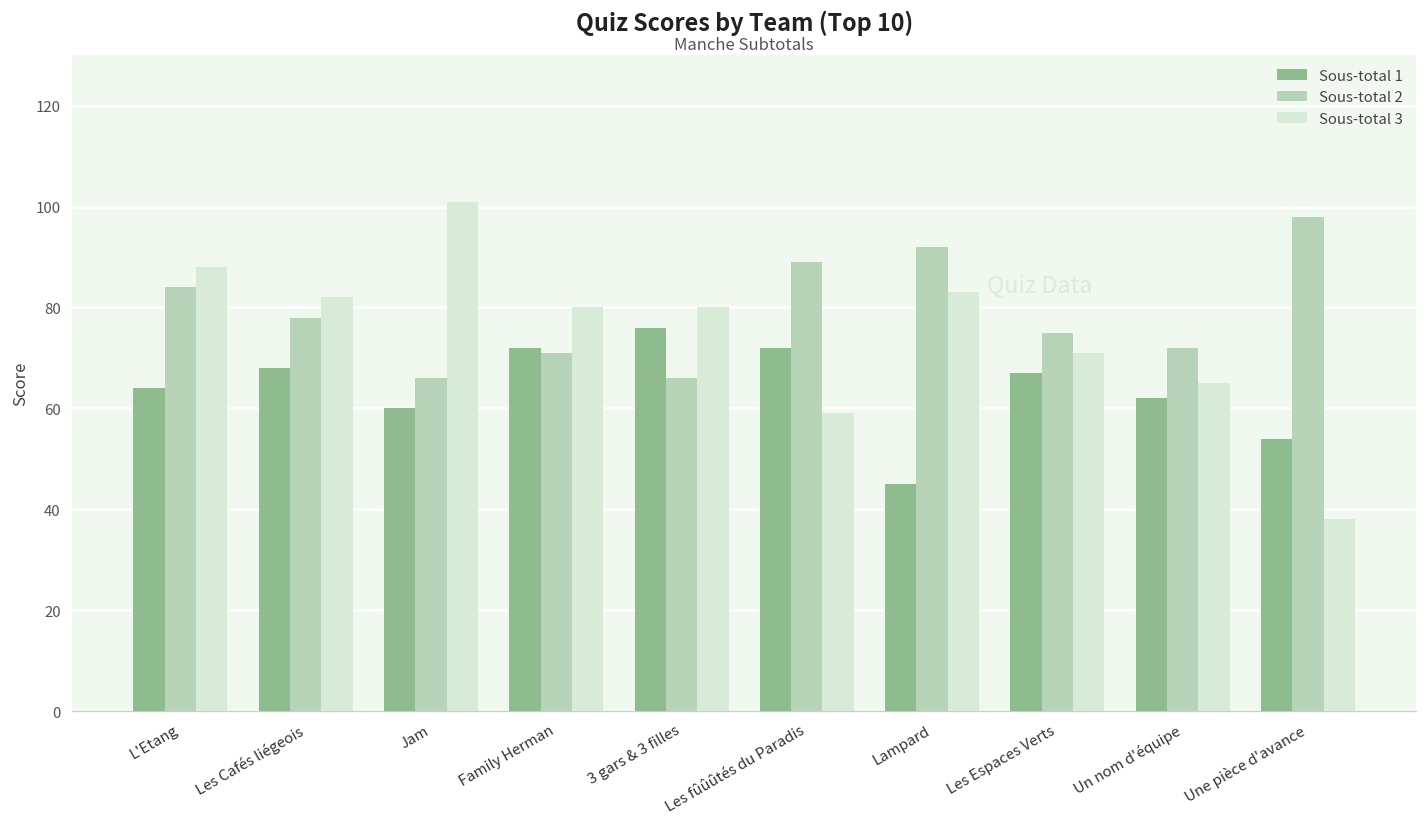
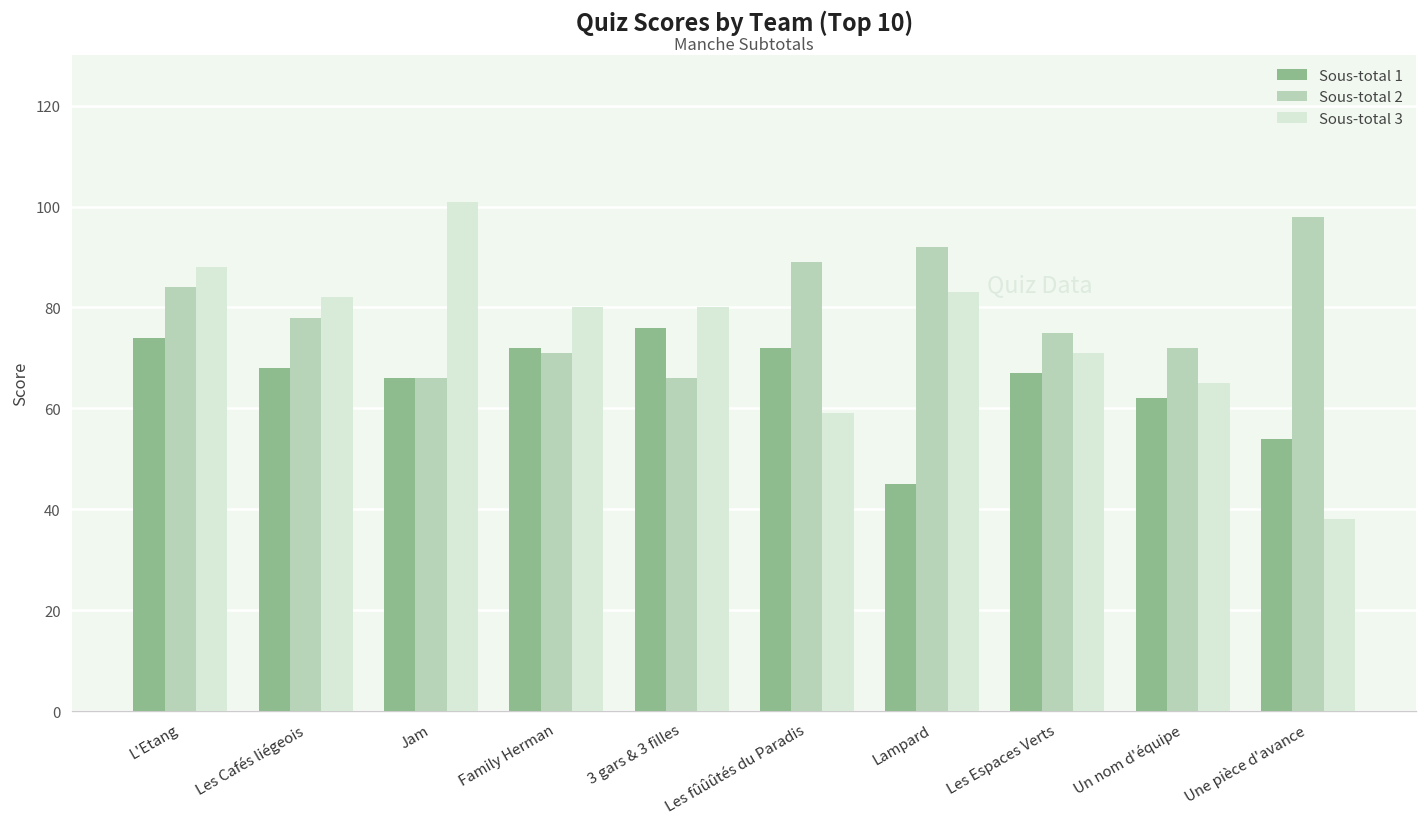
Sous-total 1, L'Etang: 64 -> 74
Sous-total 1, Jam: 60 -> 66
